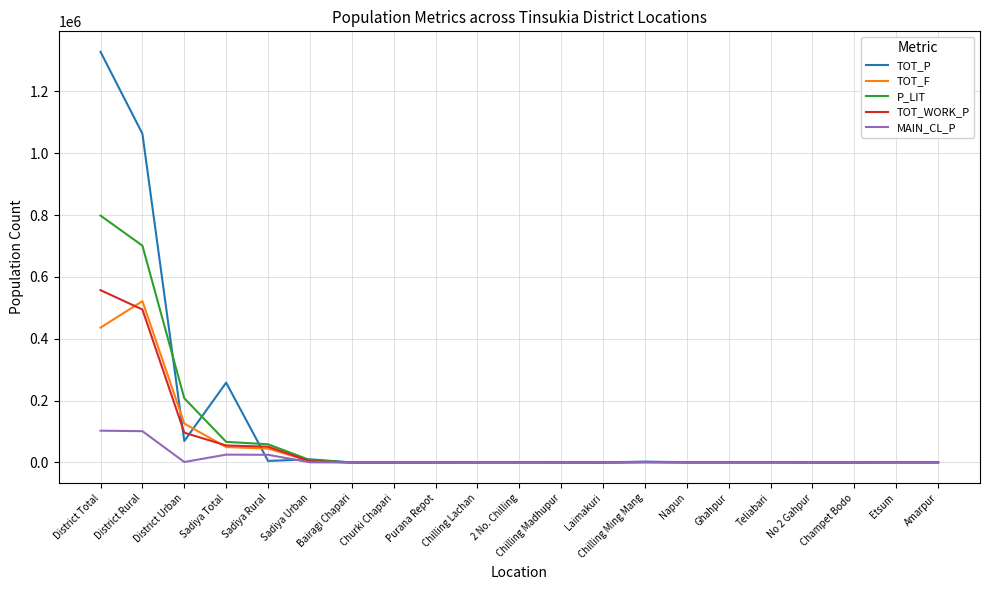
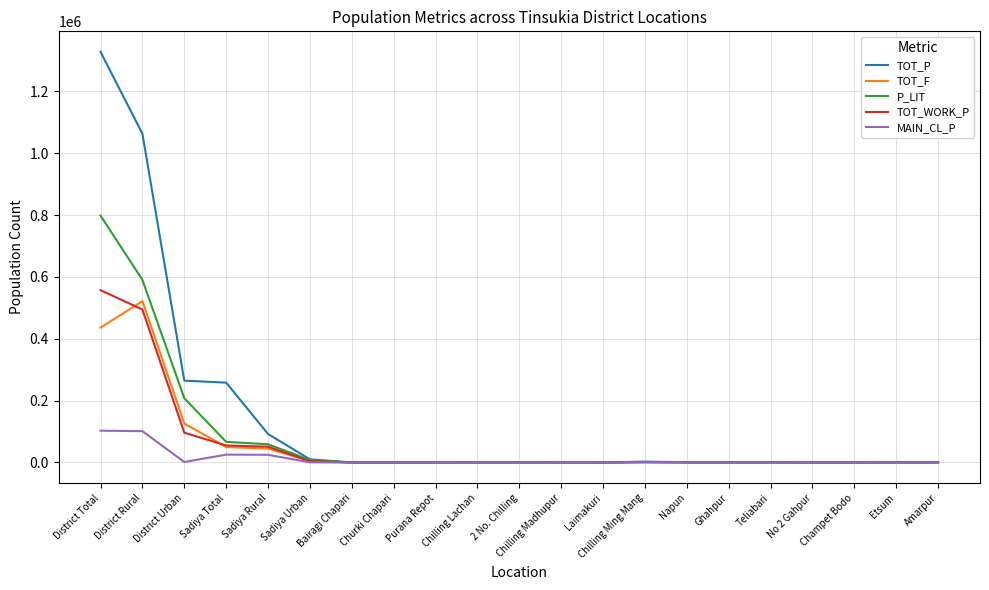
P_LIT, District Rural: 700000 -> 590000
TOT_P, District Urban: 70000 -> 260000
TOT_P, Sadiya Rural: 10000 -> 90000
